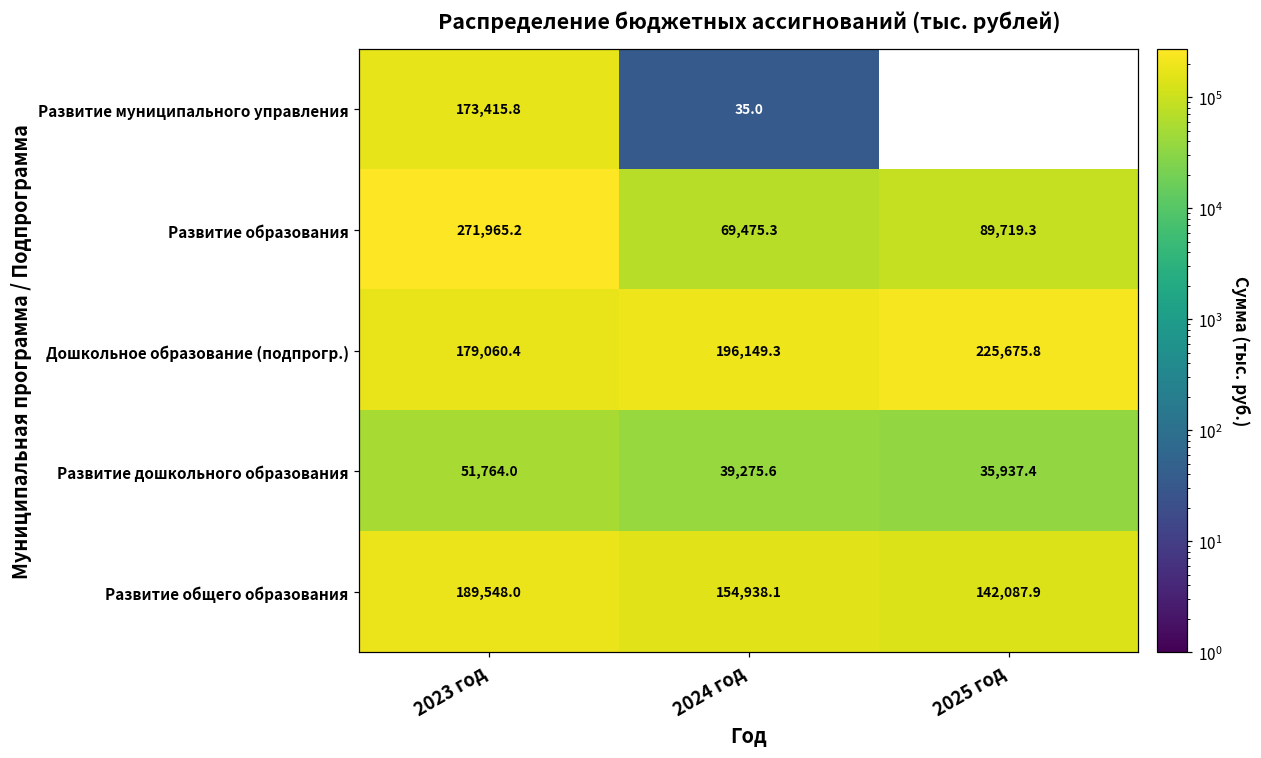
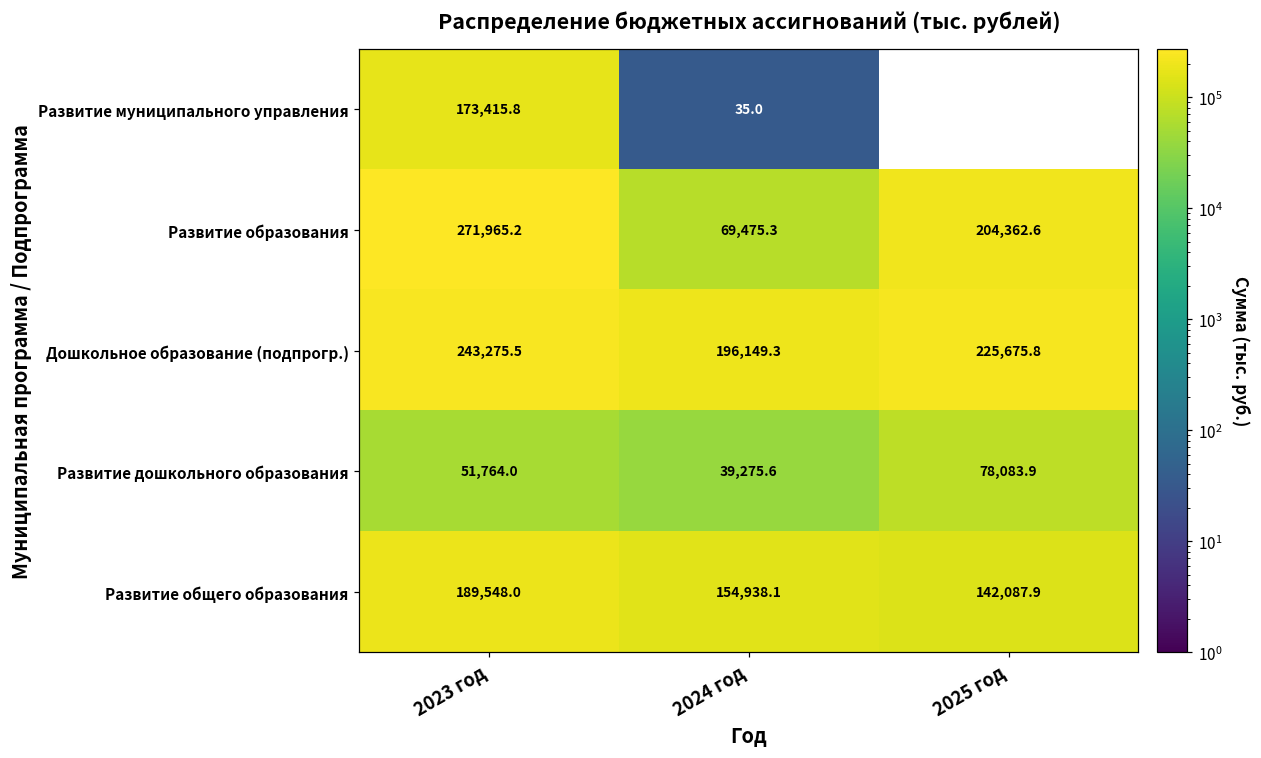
Развитие образования, 2025 год: 89,719.3 -> 204,362.6
Дошкольное образование (подпрогр.), 2023 год: 179,060.4 -> 243,275.5
Развитие дошкольного образования, 2025 год: 35,937.4 -> 78,083.9
